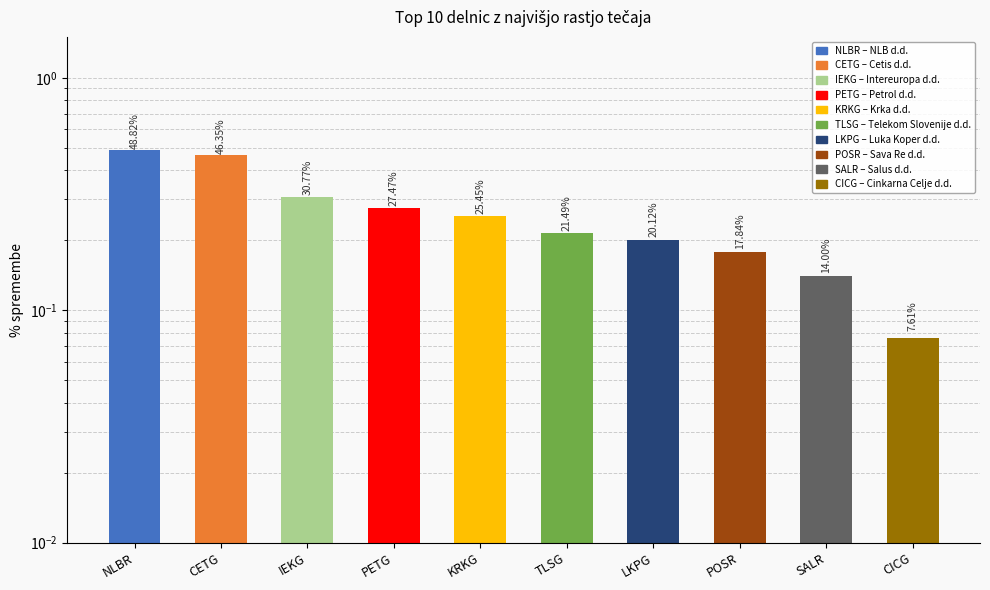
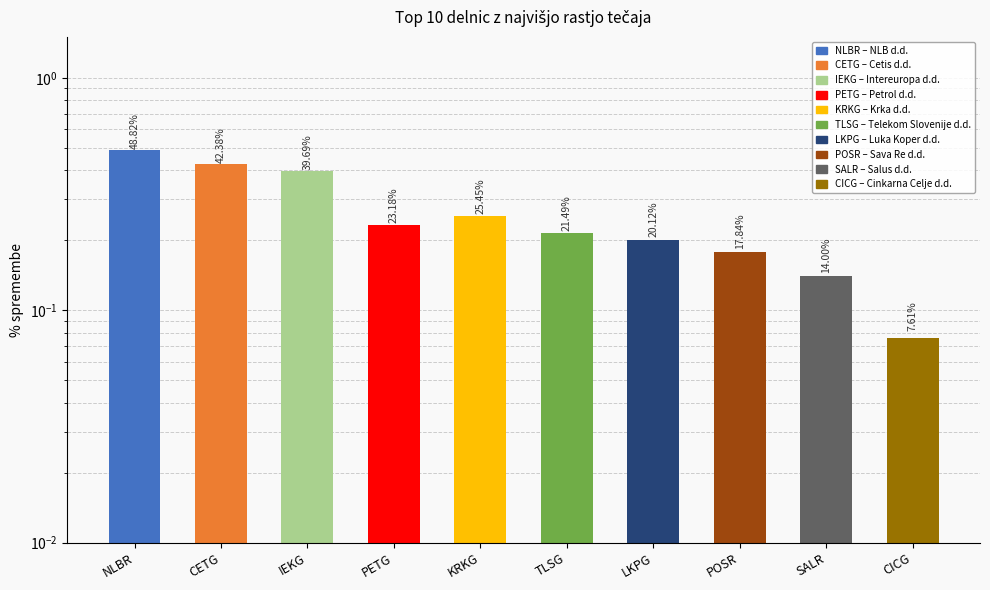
CETG: 46.35% -> 42.38%
IEKG: 30.77% -> 39.69%
PETG: 27.47% -> 23.18%
